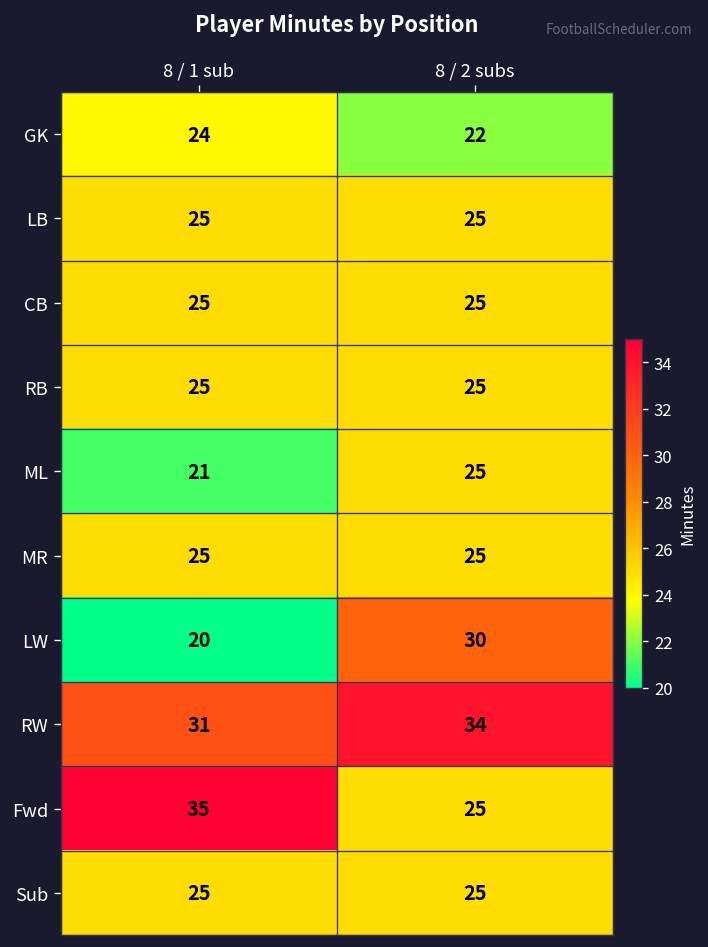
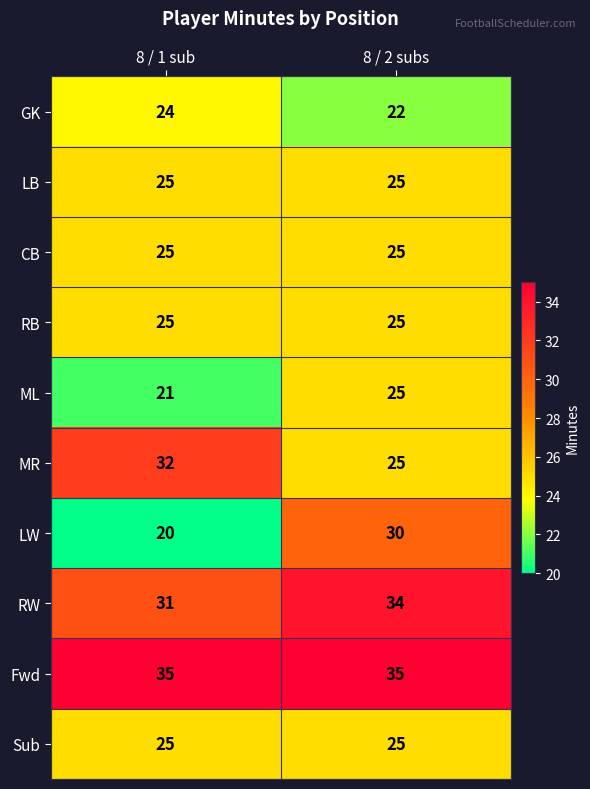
MR, 8 / 1 sub: 25 -> 32
Fwd, 8 / 2 subs: 25 -> 35
